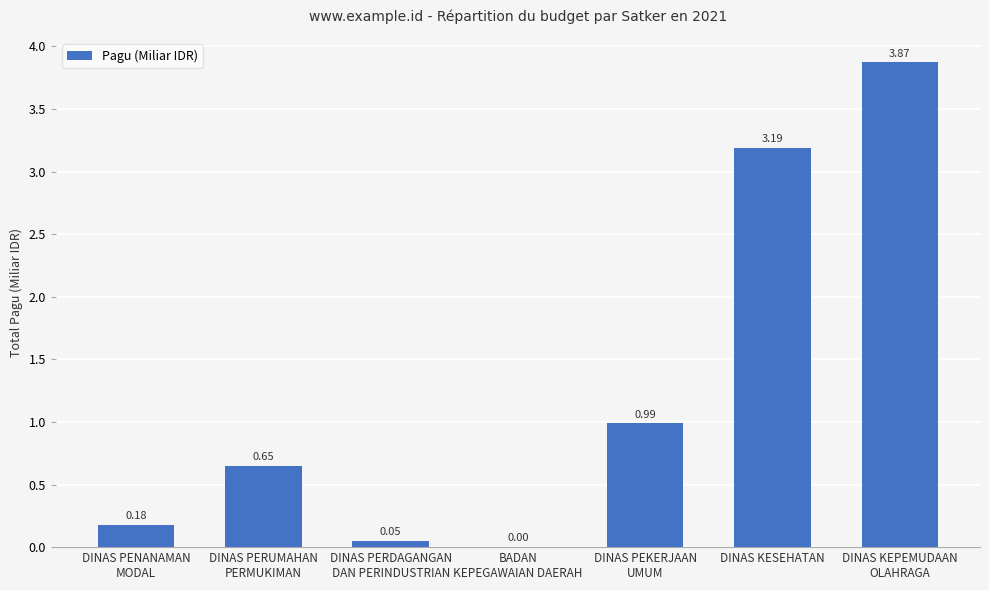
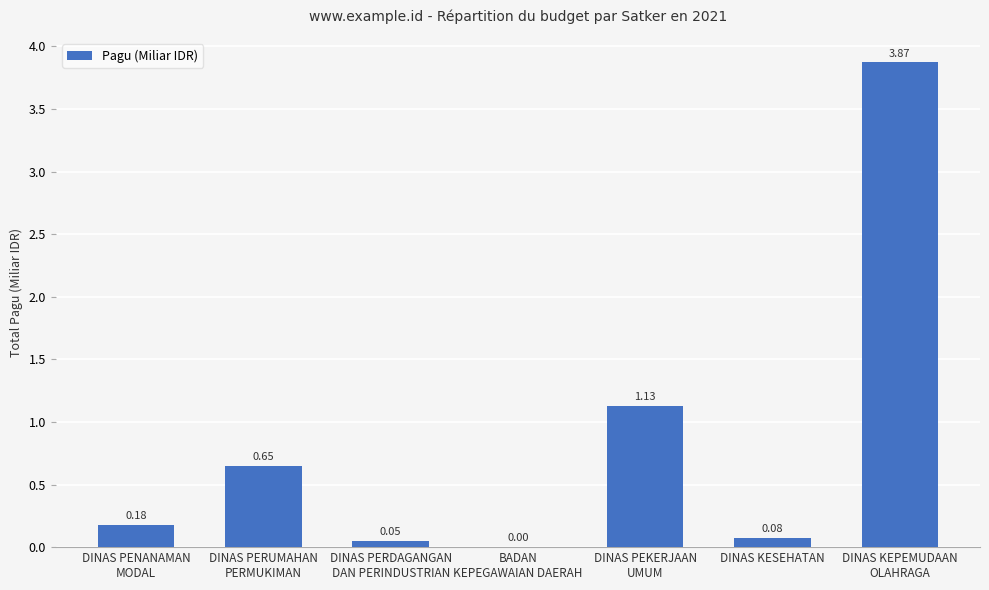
DINAS PEKERJAAN UMUM: 0.99 -> 1.13
DINAS KESEHATAN: 3.19 -> 0.08
